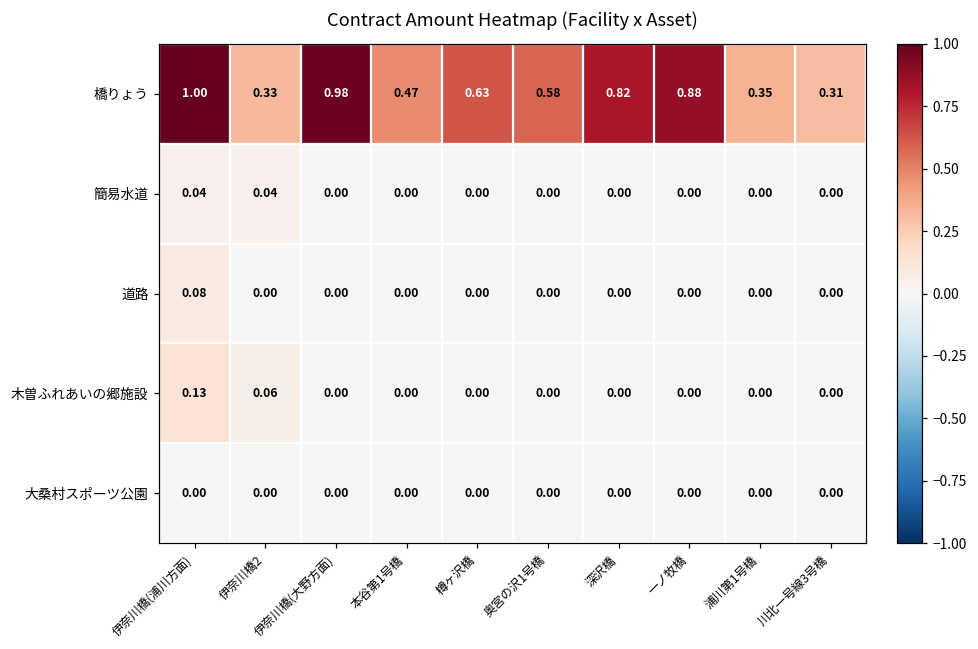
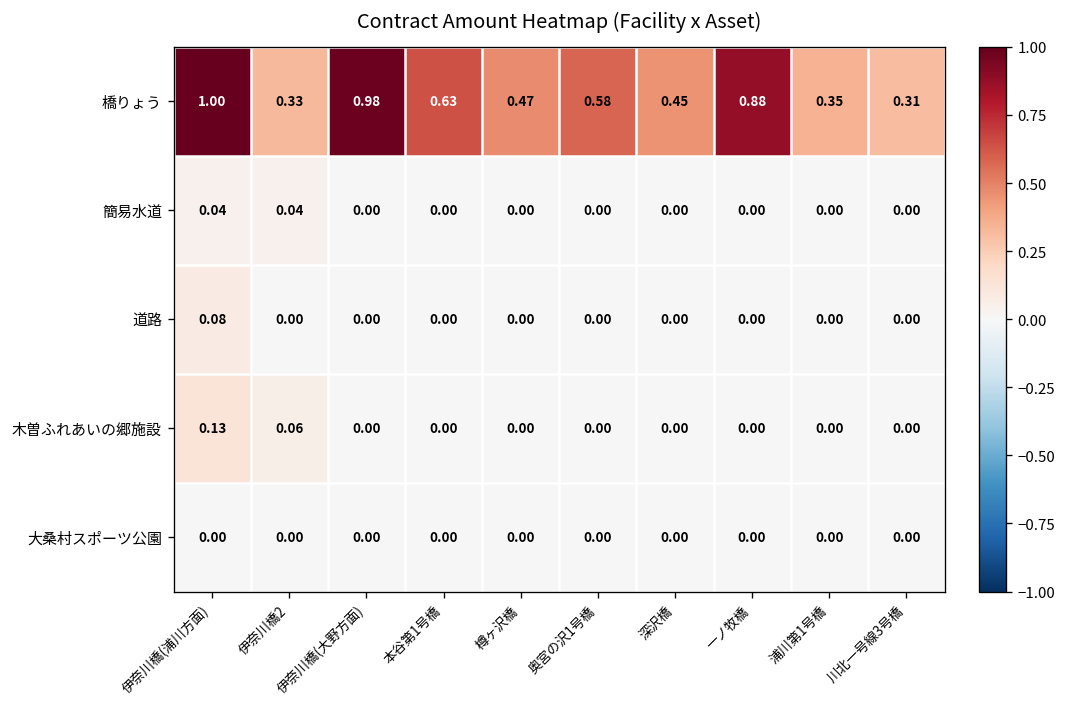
橋りょう, 本谷第1号橋: 0.47 -> 0.63
橋りょう, 樽ヶ沢橋: 0.63 -> 0.47
橋りょう, 深沢橋: 0.82 -> 0.45
